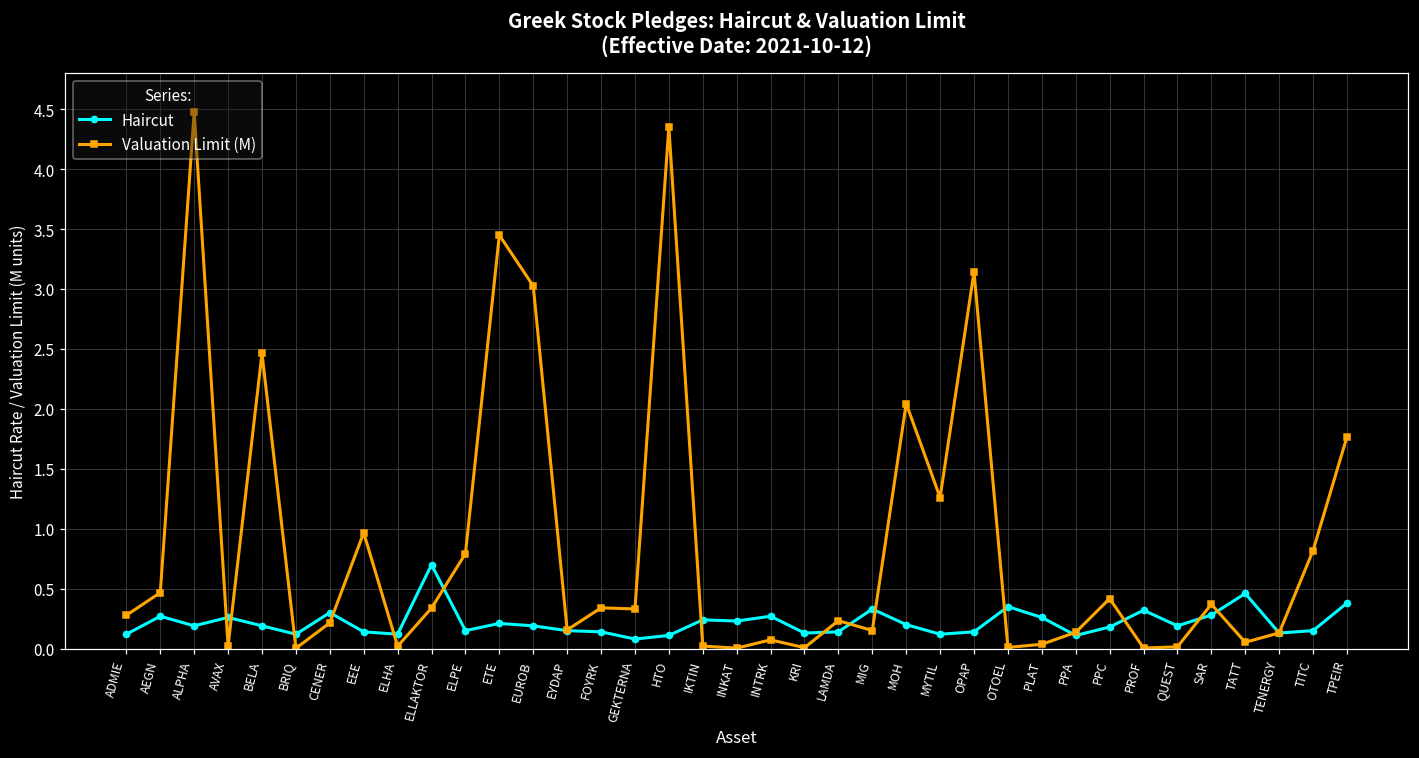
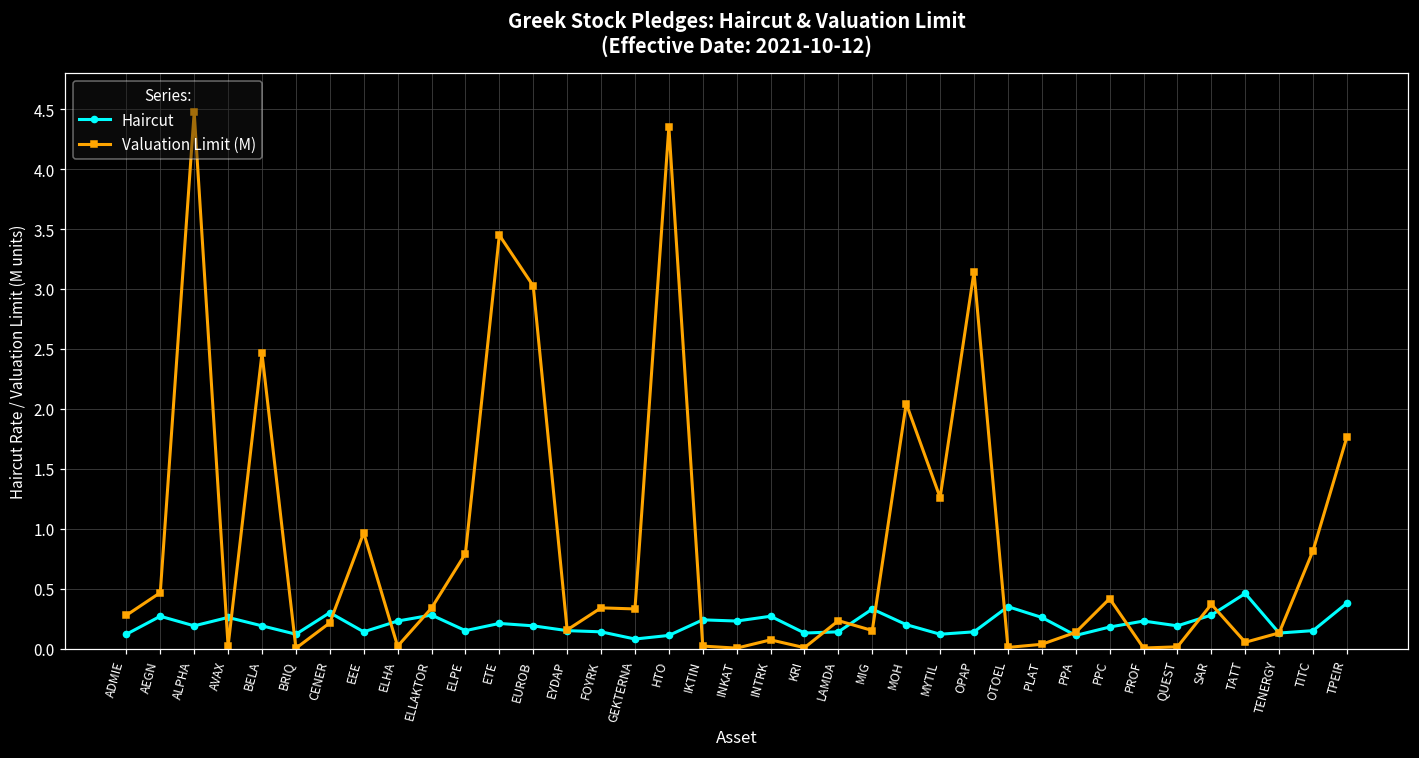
Haircut, ELHA: 0.12 -> 0.23
Haircut, ELLAKTOR: 0.70 -> 0.28
Haircut, PROF: 0.32 -> 0.23
